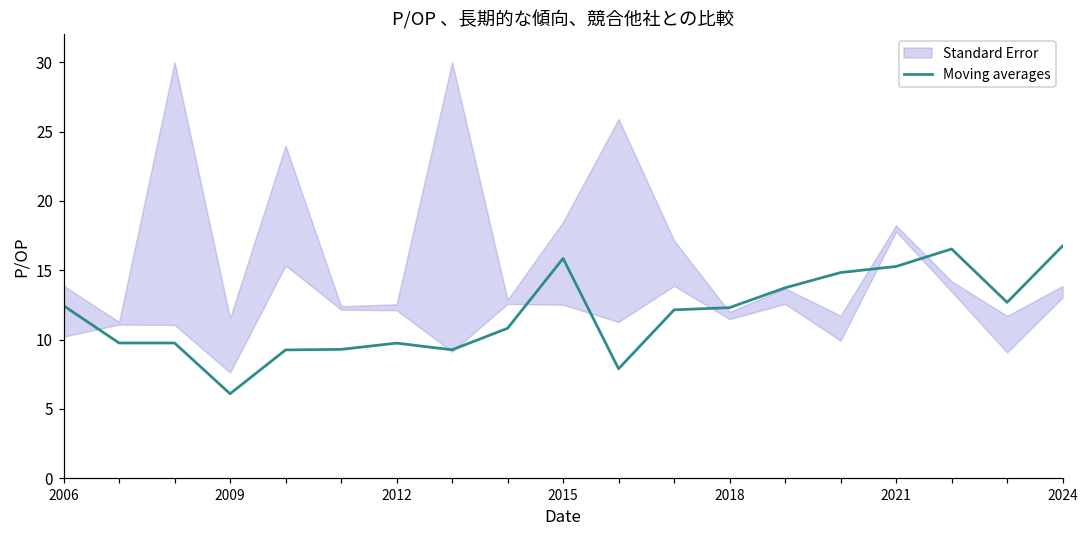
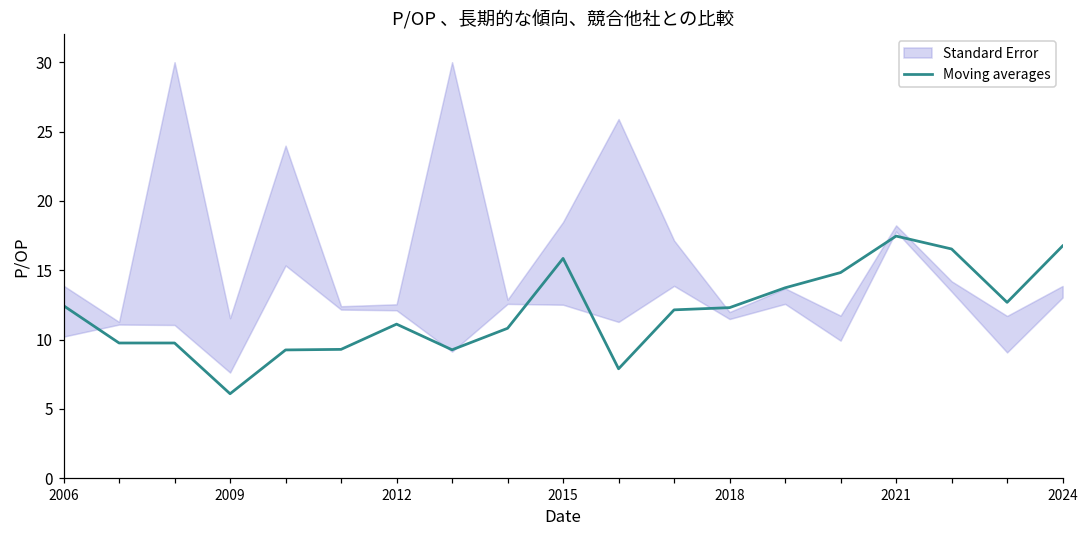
Moving averages, 2012: 9.7 -> 11.1
Moving averages, 2021: 15.3 -> 17.5
